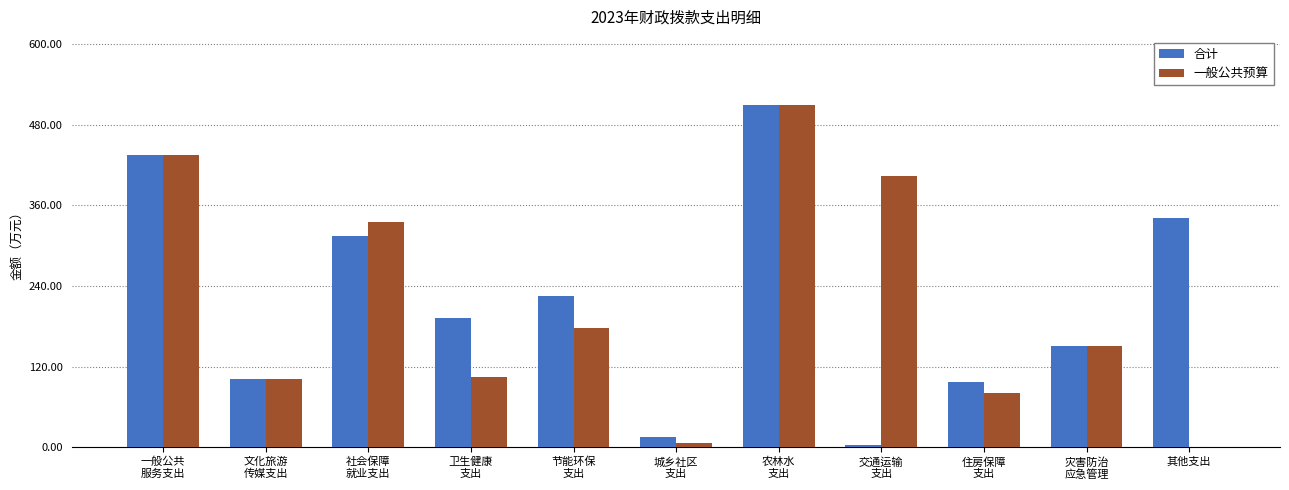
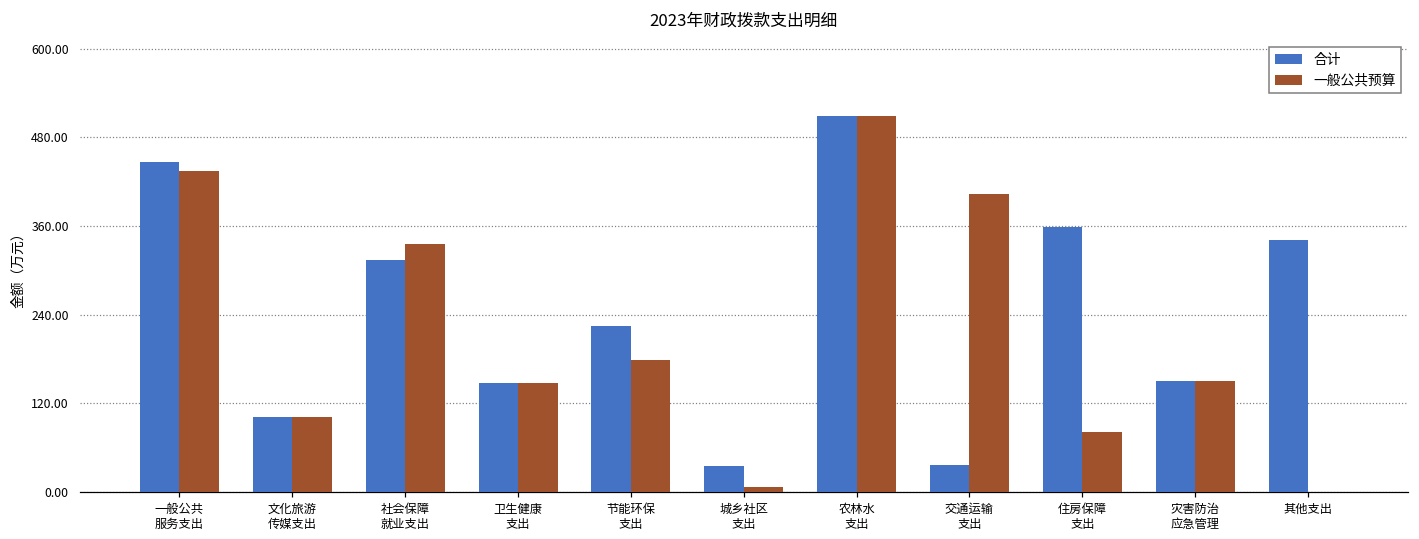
合计, 一般公共 服务支出: 430 -> 450
合计, 卫生健康 支出: 190 -> 150
一般公共预算, 卫生健康 支出: 100 -> 150
合计, 城乡社区 支出: 20 -> 40
合计, 交通运输 支出: 0 -> 40
合计, 住房保障 支出: 100 -> 360
